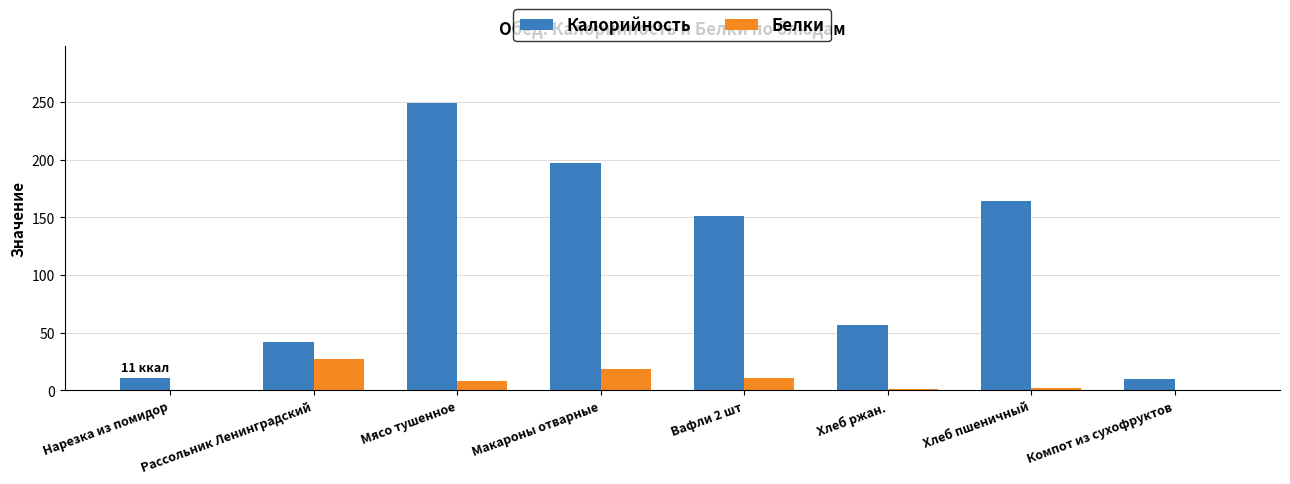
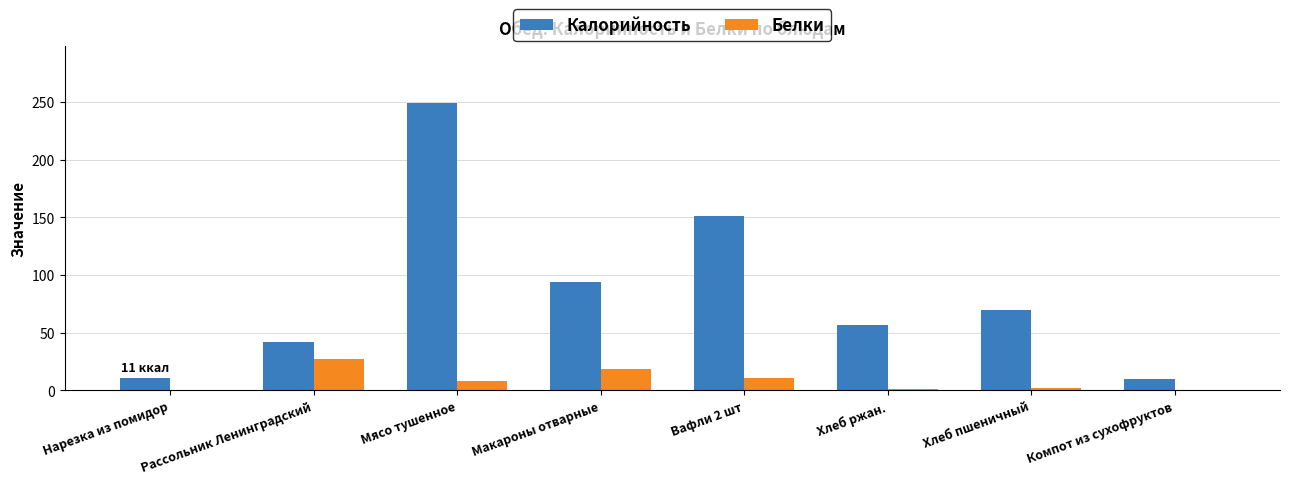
Калорийность, Макароны отварные: 197 -> 94
Калорийность, Хлеб пшеничный: 164 -> 70
